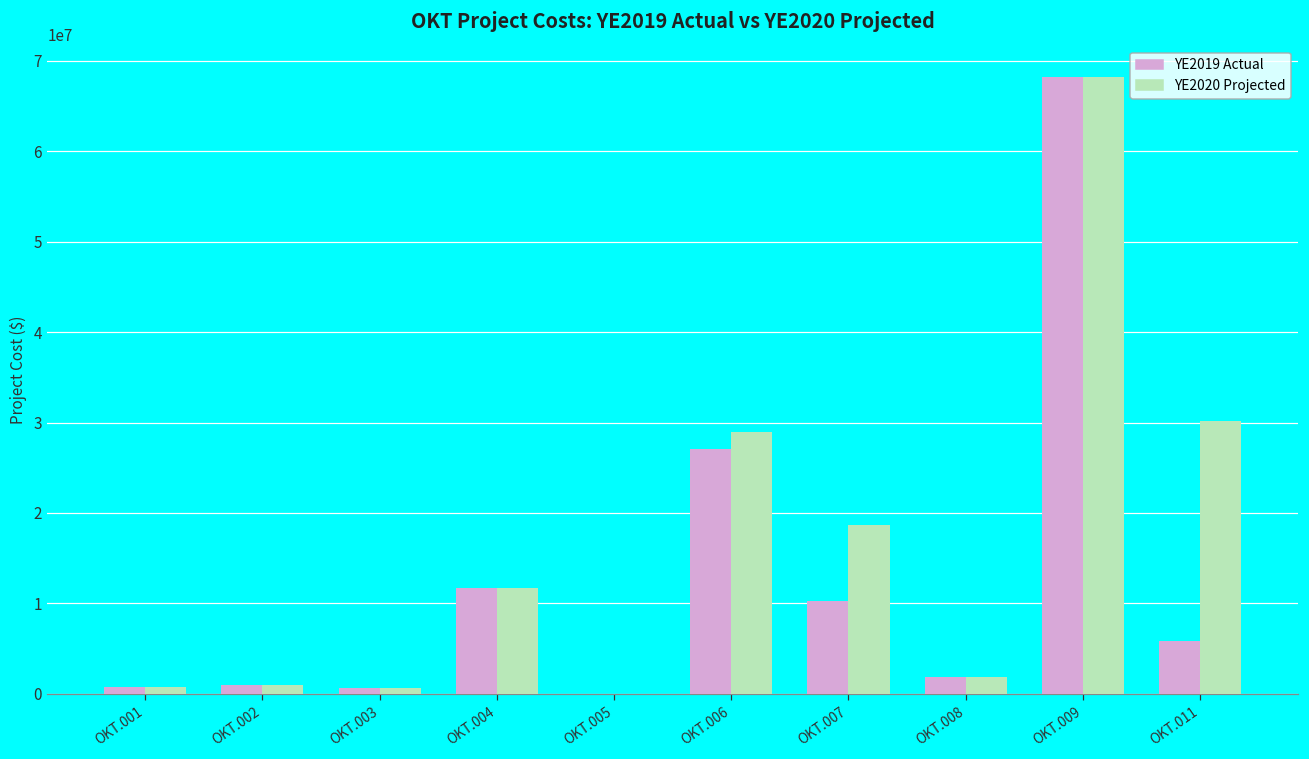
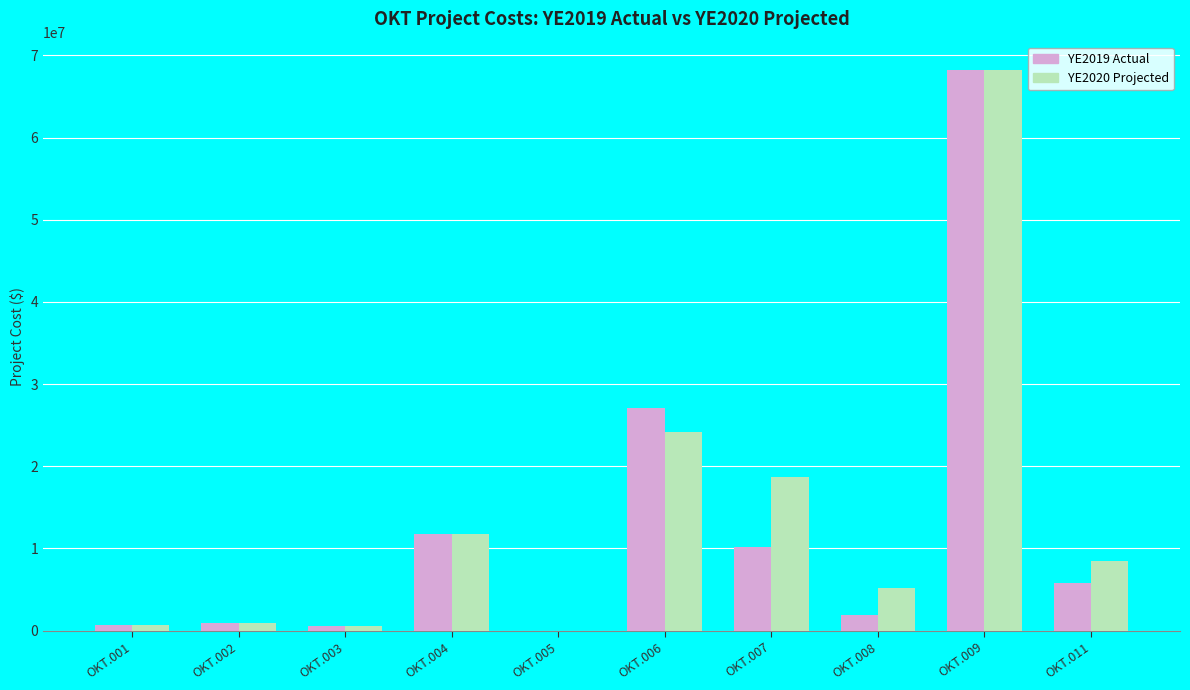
YE2020 Projected, OKT.006: 29000000 -> 24000000
YE2020 Projected, OKT.008: 2000000 -> 5000000
YE2020 Projected, OKT.011: 30000000 -> 9000000
